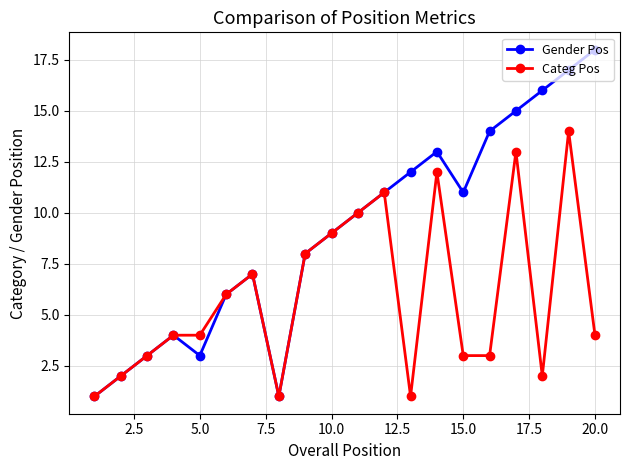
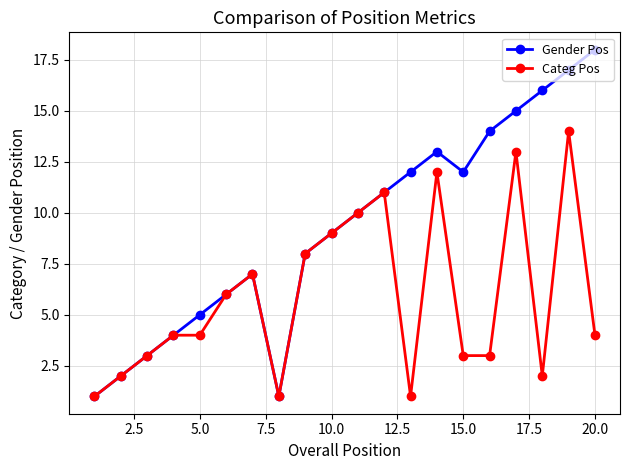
Gender Pos, 5.0: 3 -> 5
Gender Pos, 15.0: 11 -> 12
